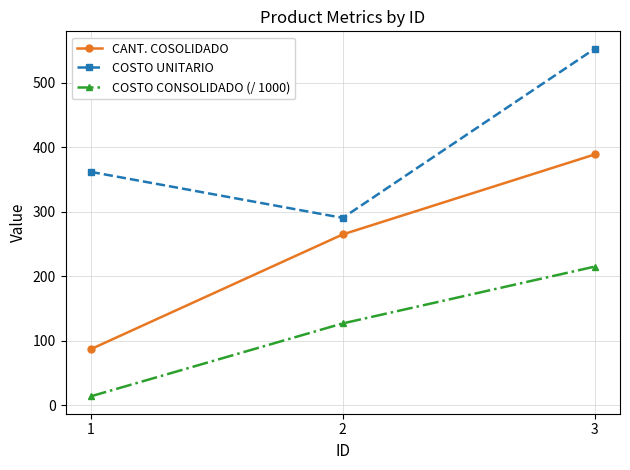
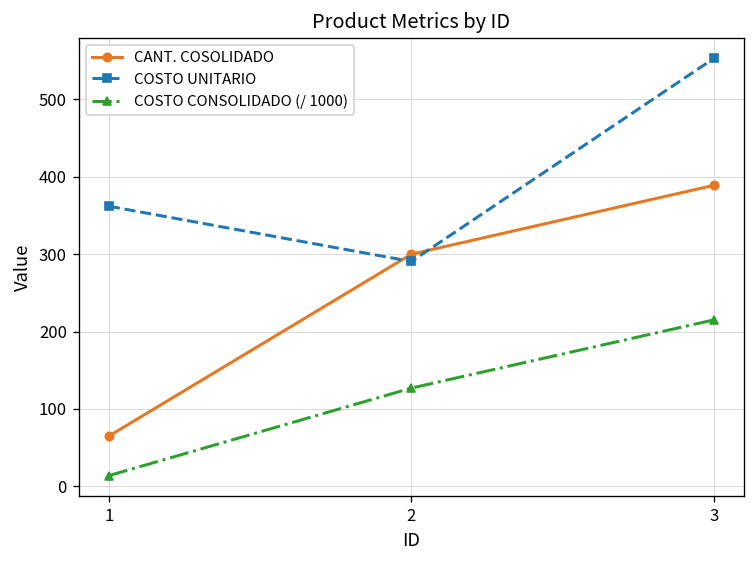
CANT. COSOLIDADO, 1: 90 -> 70
CANT. COSOLIDADO, 2: 270 -> 300
